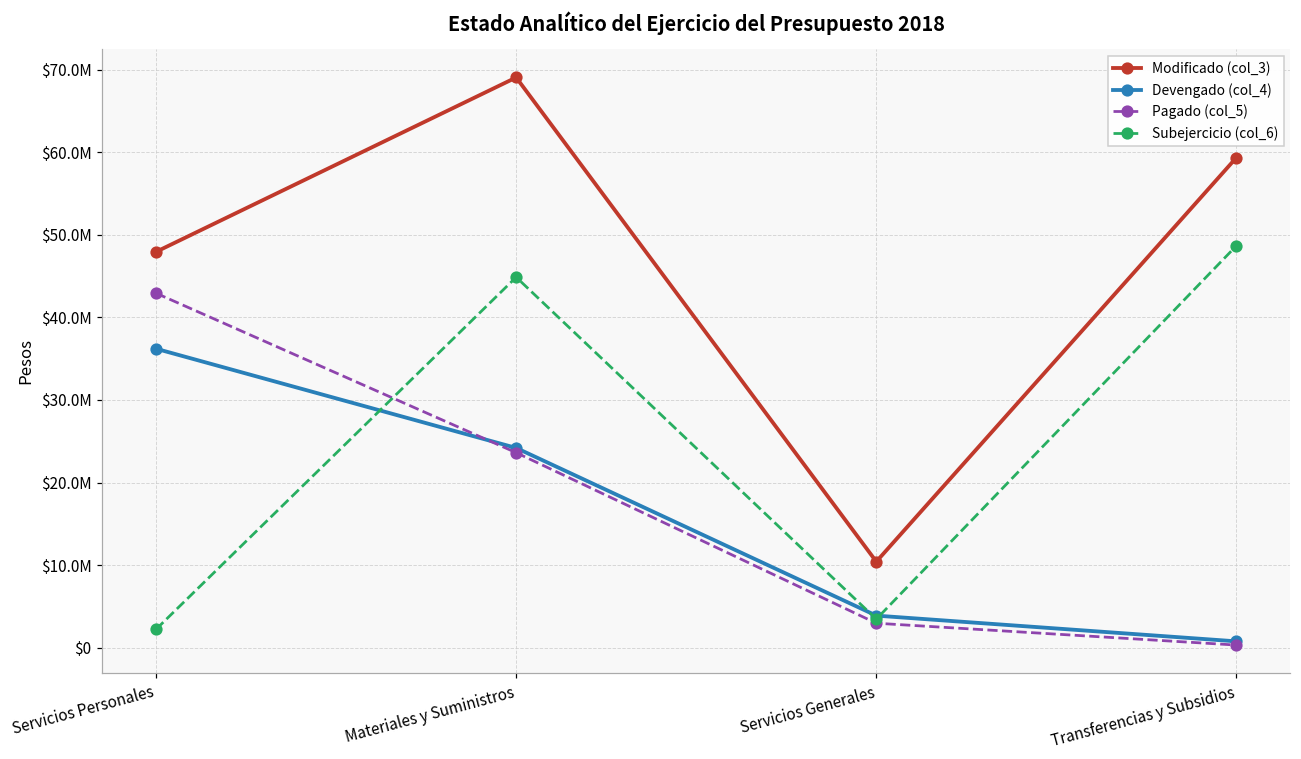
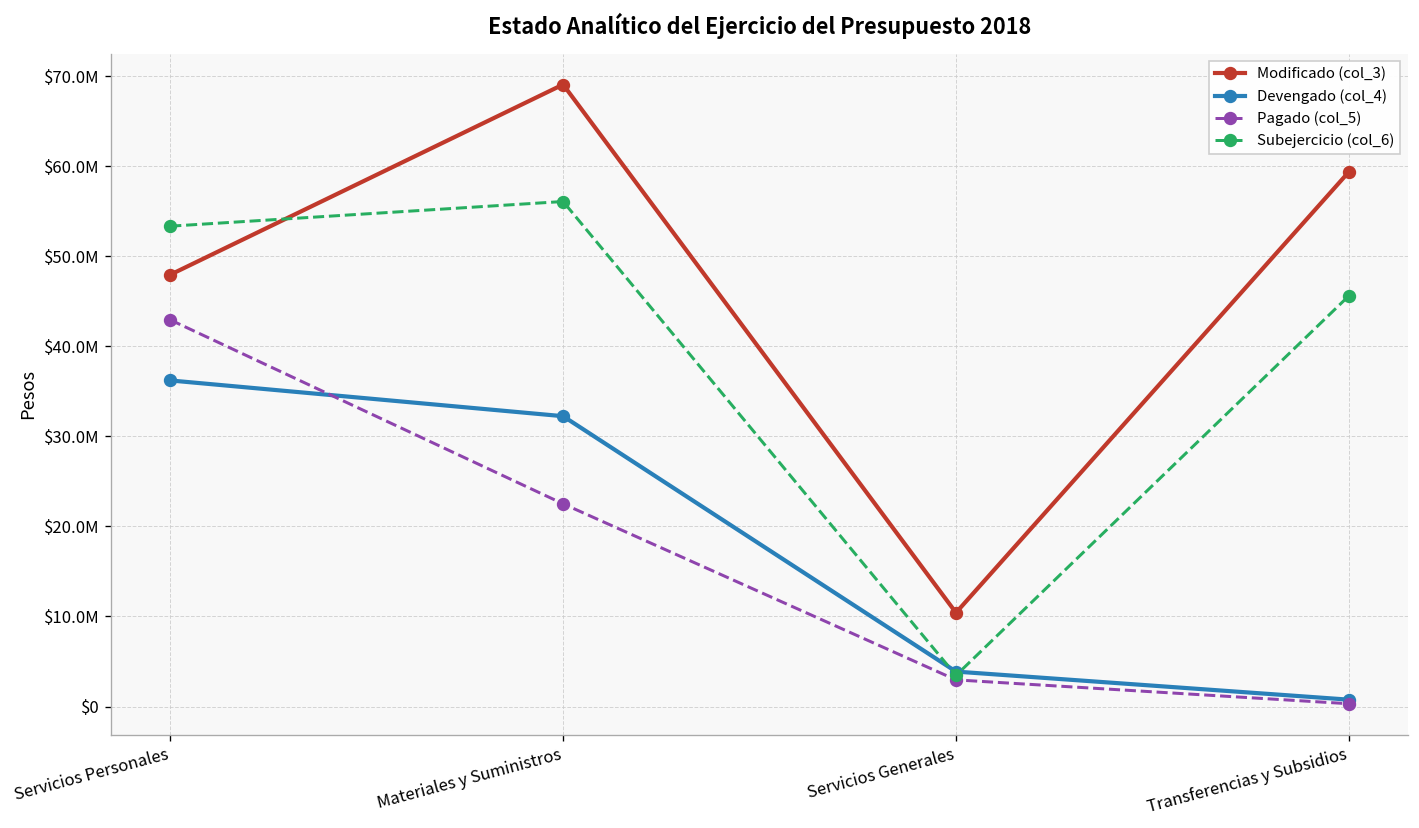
Subejercicio (col_6), Servicios Personales: $2000000 -> $53000000
Devengado (col_4), Materiales y Suministros: $24000000 -> $32000000
Pagado (col_5), Materiales y Suministros: $24000000 -> $23000000
Subejercicio (col_6), Materiales y Suministros: $45000000 -> $56000000
Subejercicio (col_6), Transferencias y Subsidios: $49000000 -> $46000000
